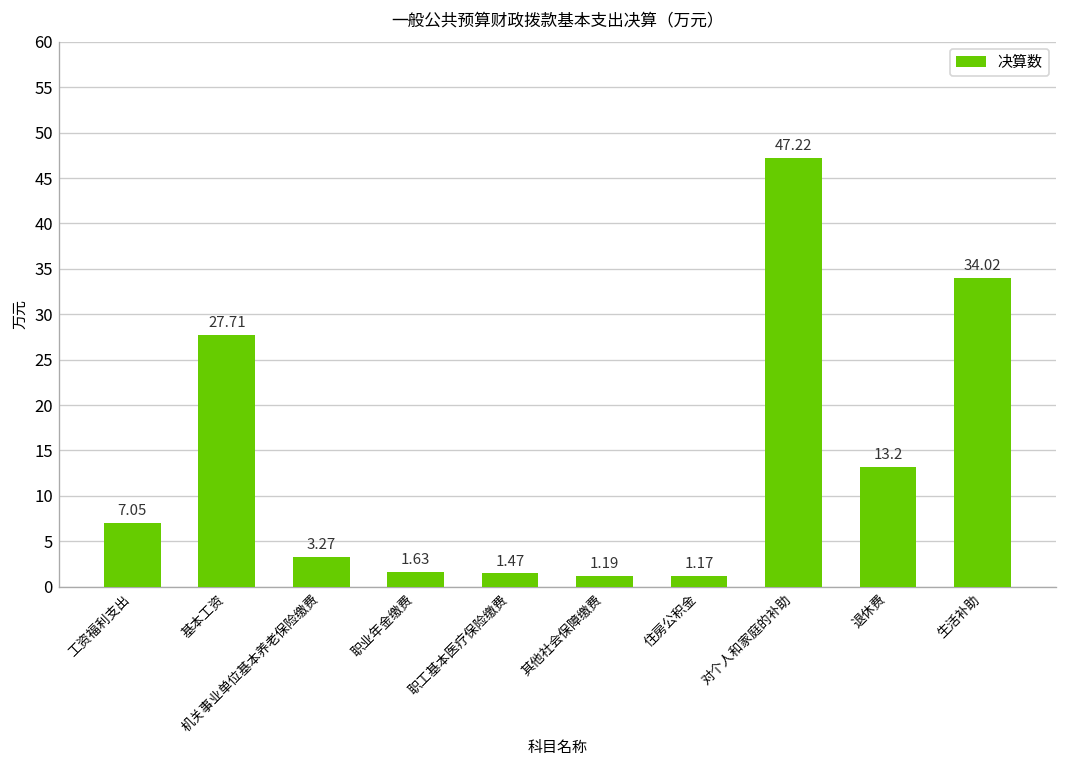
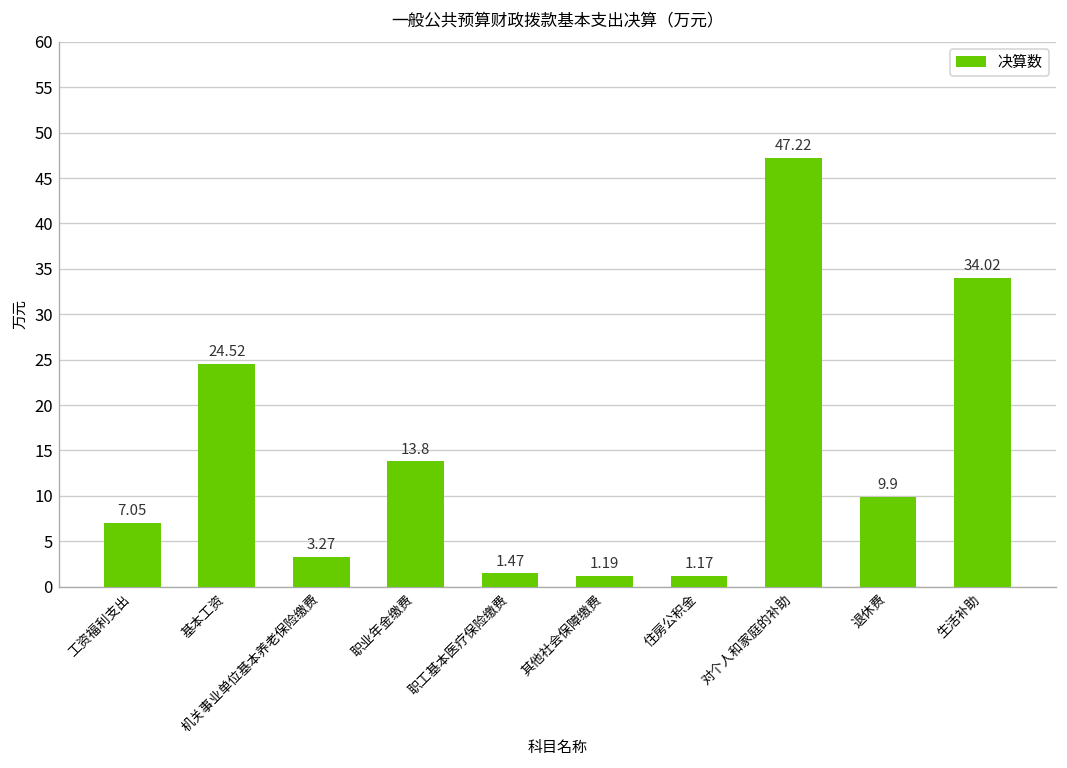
基本工资: 27.71 -> 24.52
职业年金缴费: 1.63 -> 13.8
退休费: 13.2 -> 9.9
